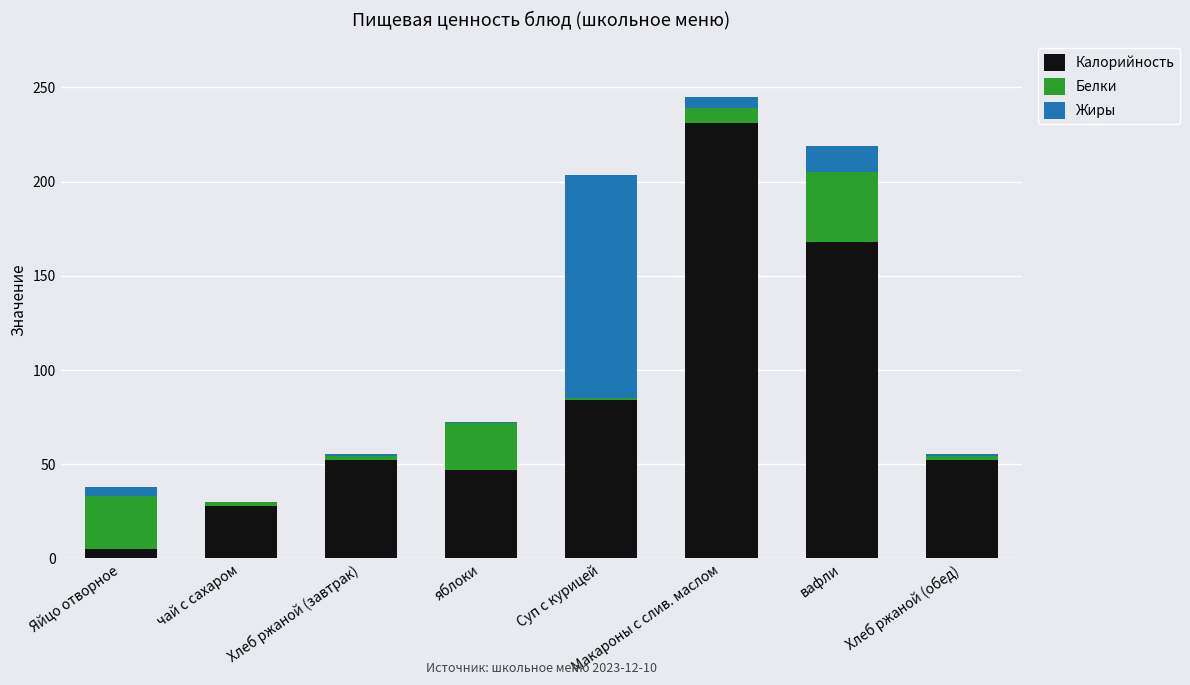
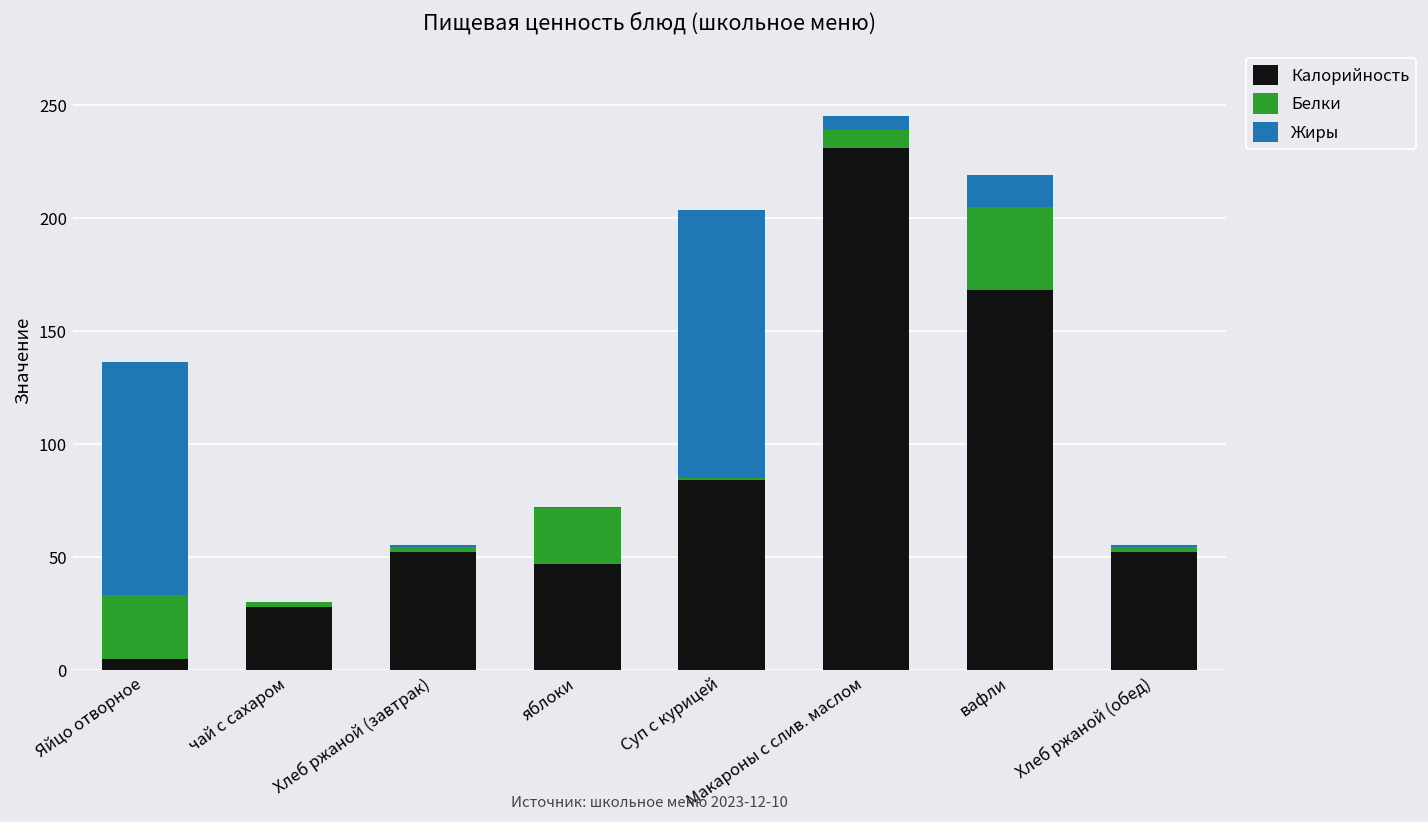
Жиры, Яйцо отворное: 5 -> 103
